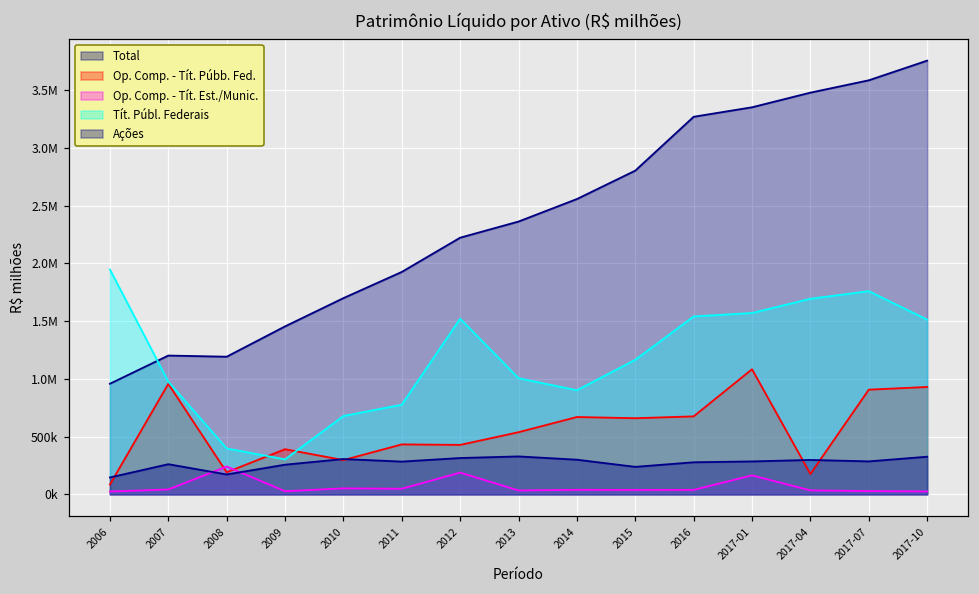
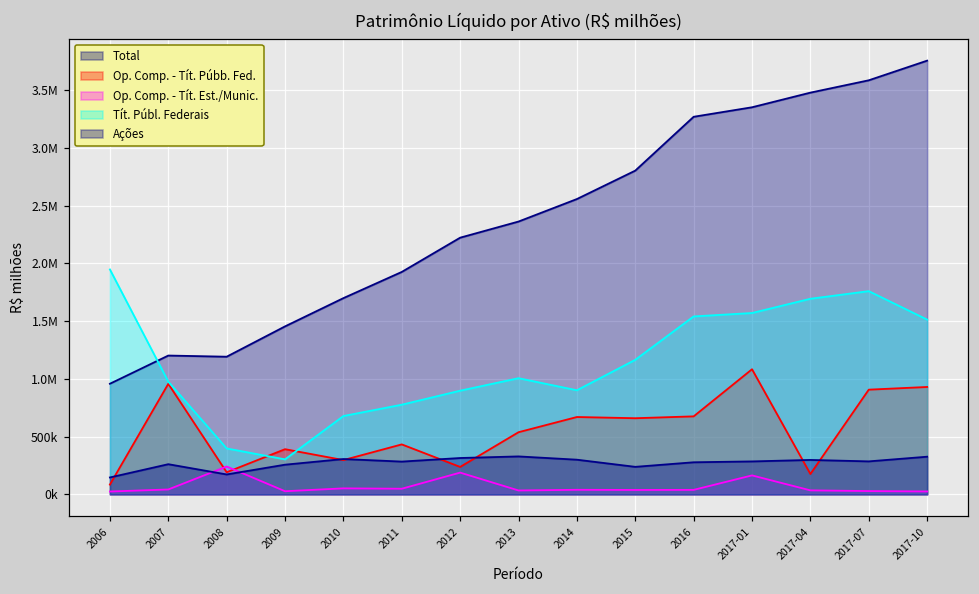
Op. Comp. - Tít. Púbb. Fed., 2012: 430000 -> 240000
Tít. Públ. Federais, 2012: 1520000 -> 900000
